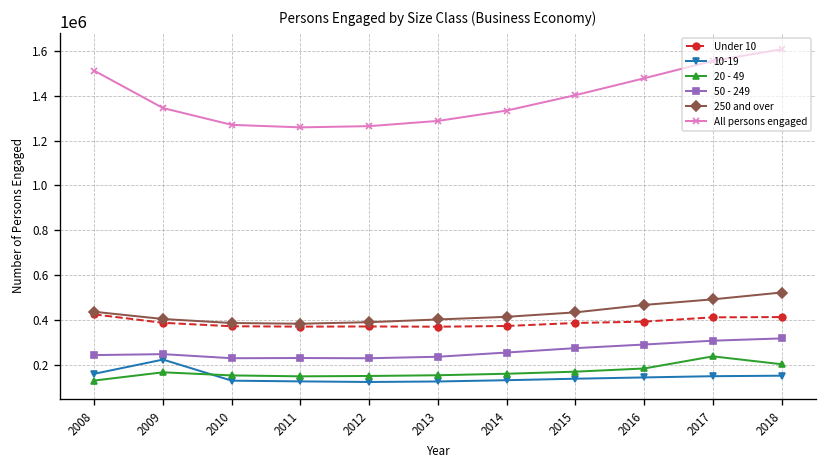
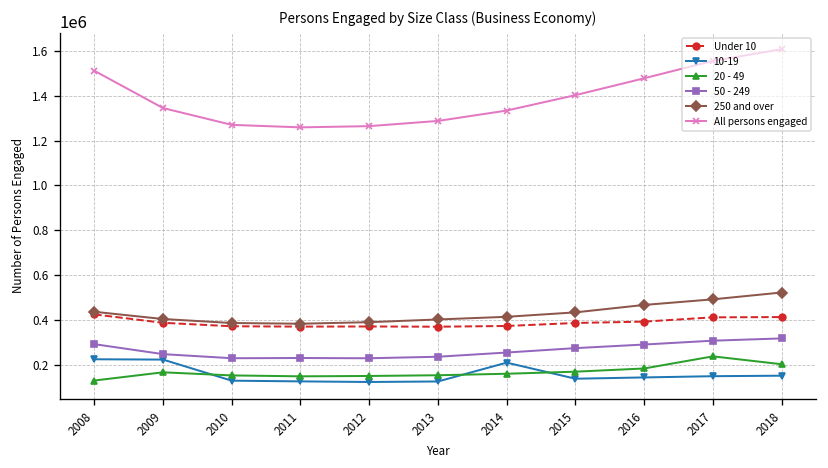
10-19, 2008: 160000 -> 220000
50 - 249, 2008: 240000 -> 290000
10-19, 2014: 130000 -> 210000
